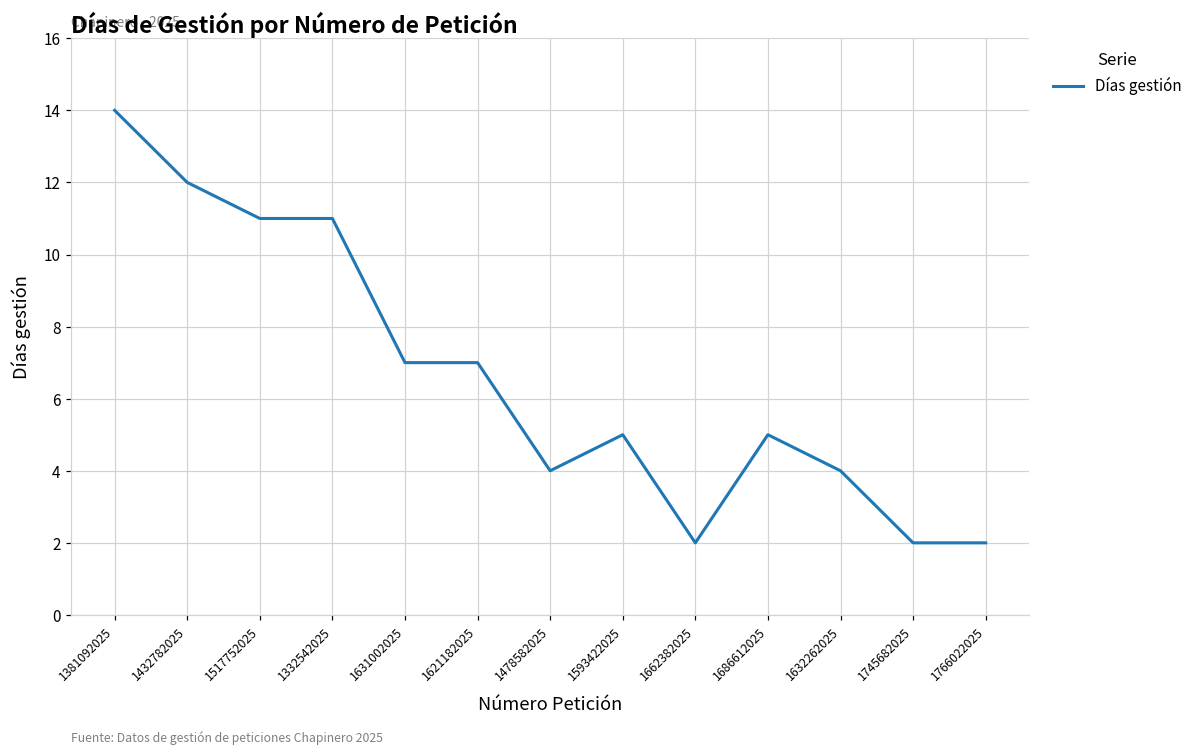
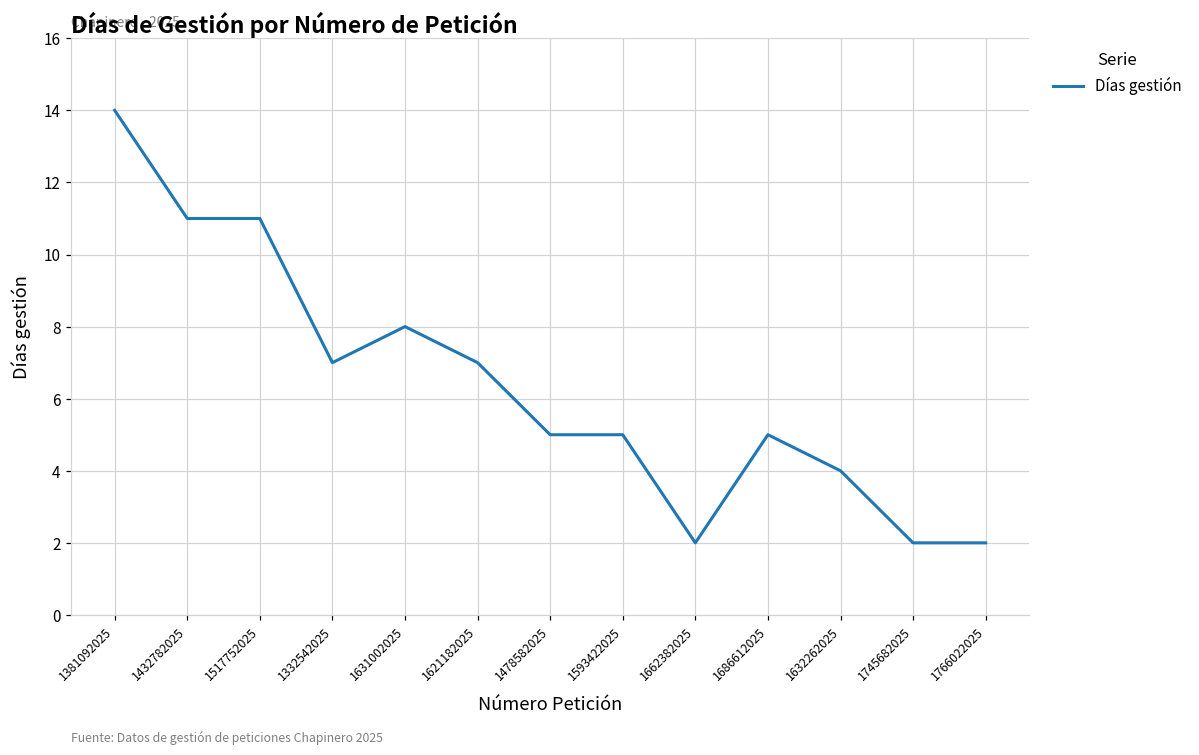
1432782025: 12 -> 11
1332542025: 11 -> 7
1631002025: 7 -> 8
1478582025: 4 -> 5
